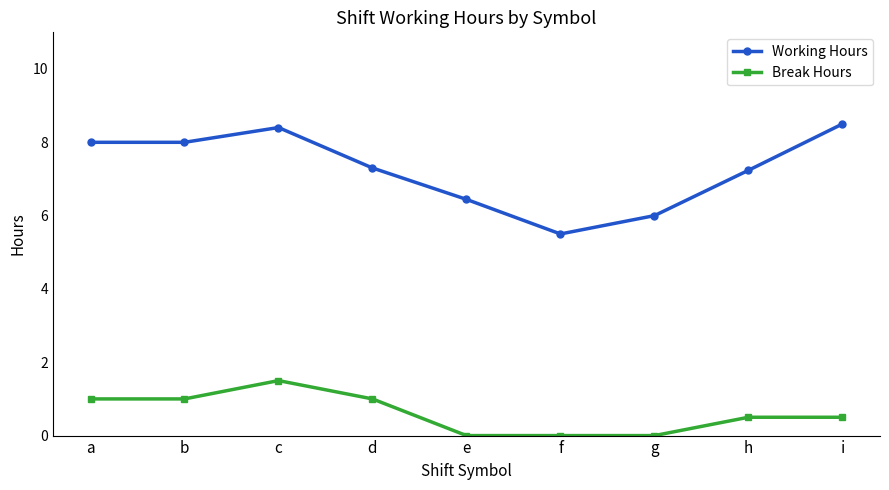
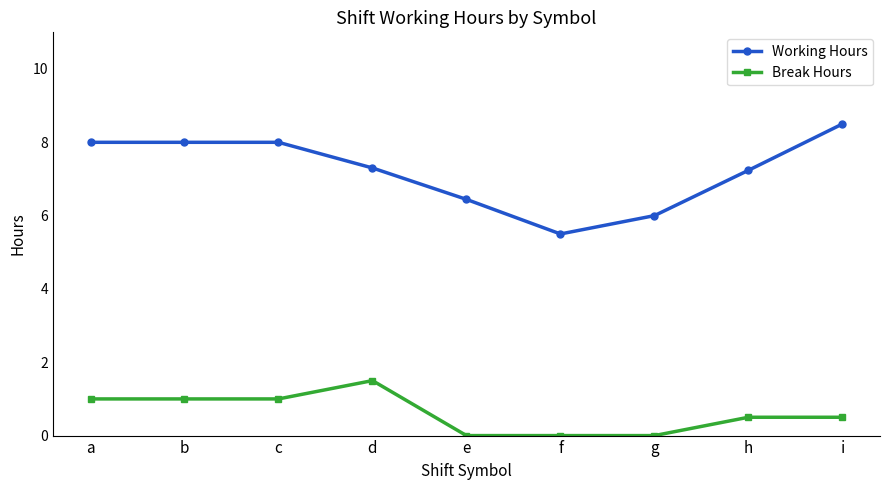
Working Hours, c: 8.4 -> 8.0
Break Hours, c: 1.5 -> 1.0
Break Hours, d: 1.0 -> 1.5
